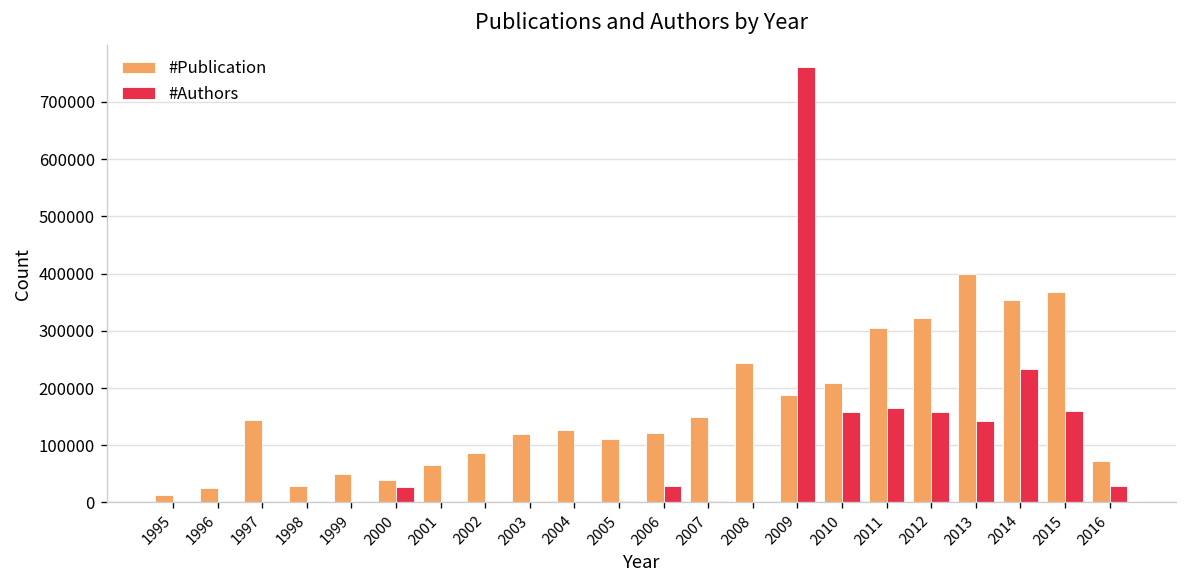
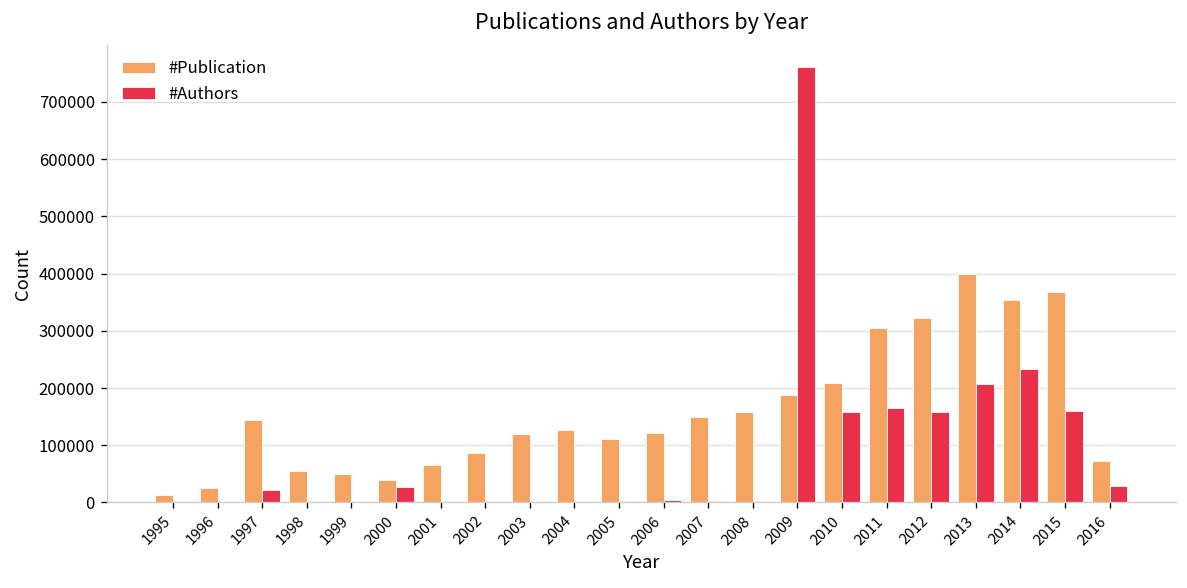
#Authors, 1997: 0 -> 20000
#Publication, 1998: 30000 -> 60000
#Authors, 2006: 30000 -> 0
#Publication, 2008: 240000 -> 160000
#Authors, 2013: 140000 -> 210000
